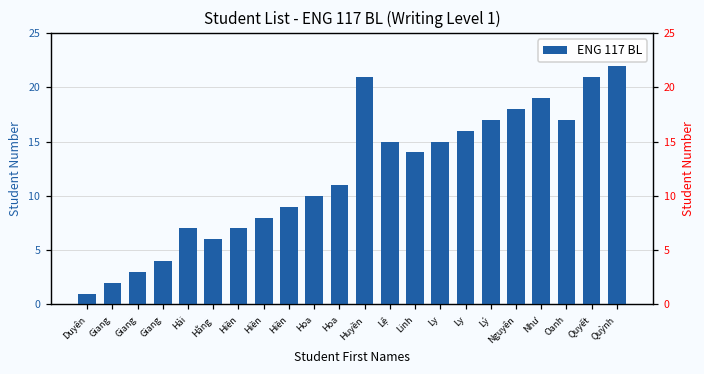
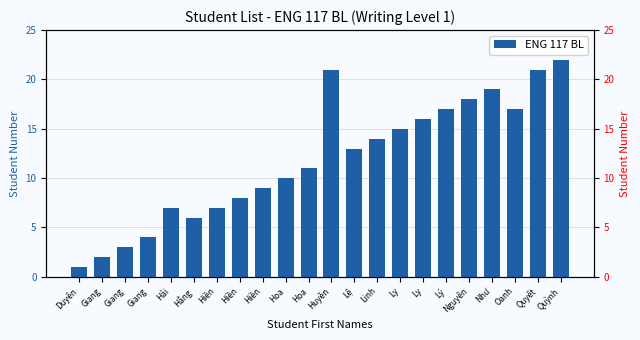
Lệ: 15 -> 13
